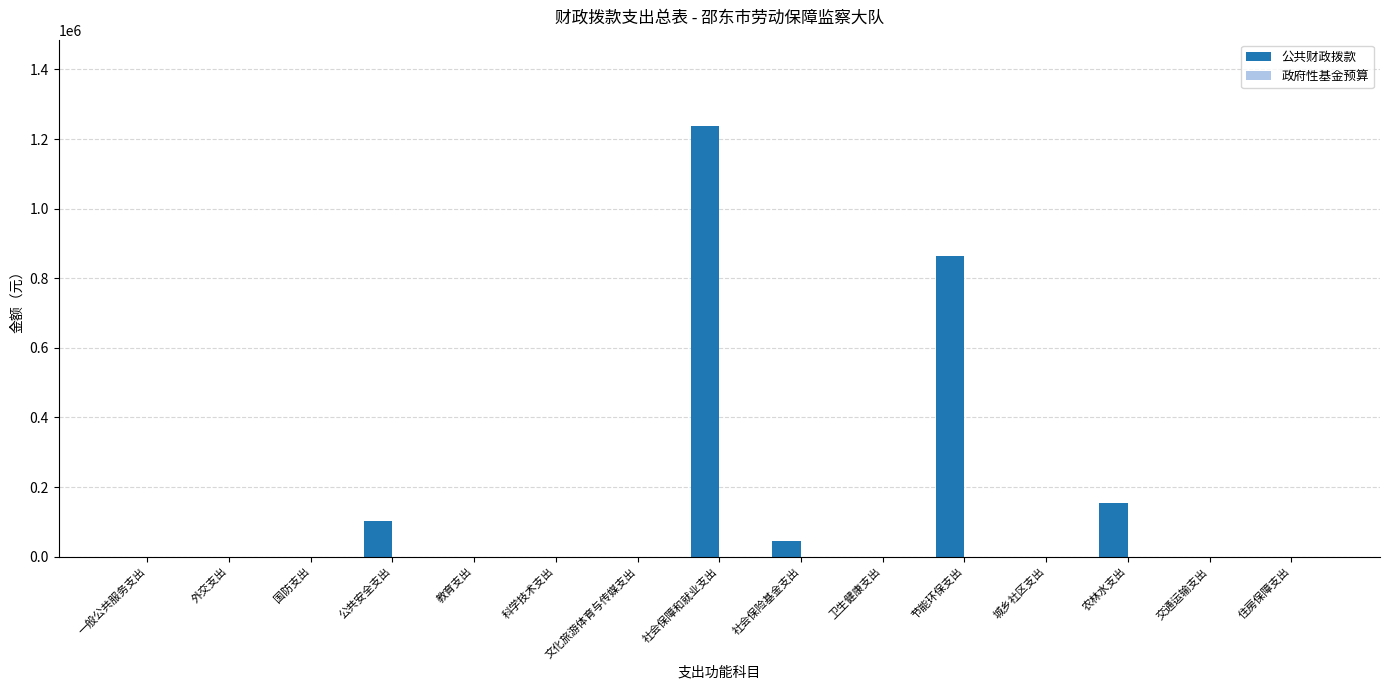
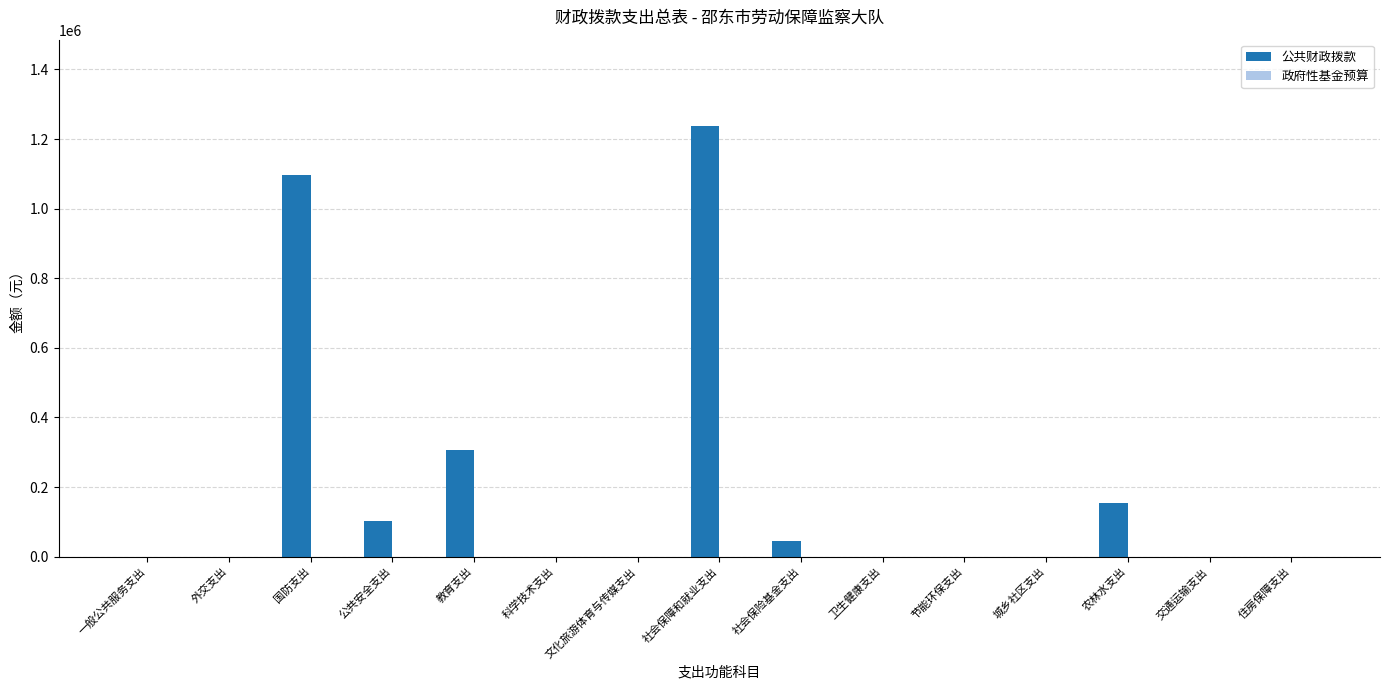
公共财政拨款, 国防支出: 0 -> 1100000
公共财政拨款, 教育支出: 0 -> 310000
公共财政拨款, 节能环保支出: 860000 -> 0
